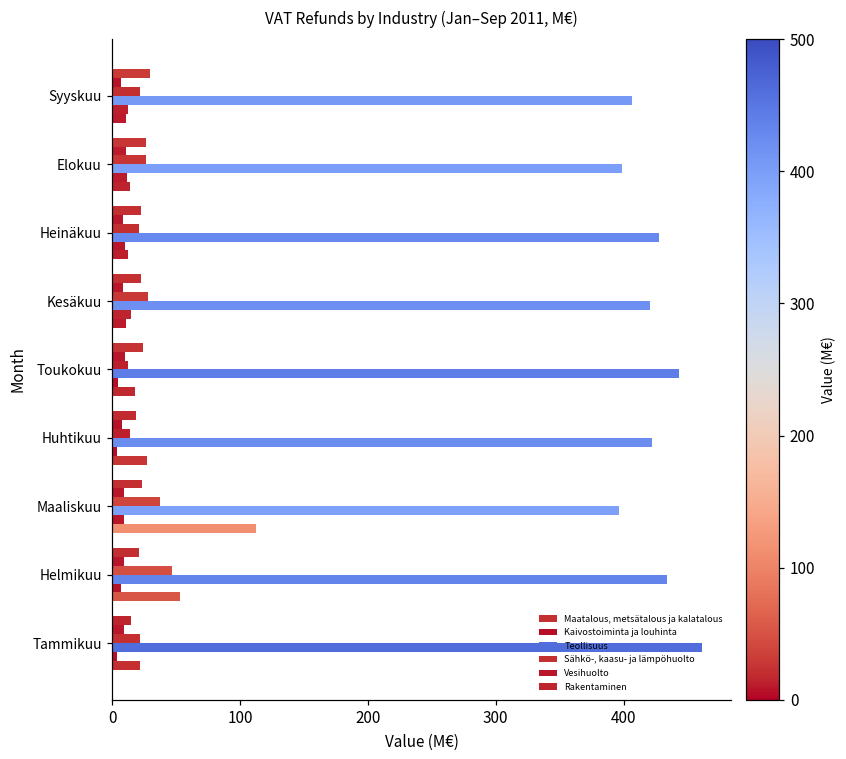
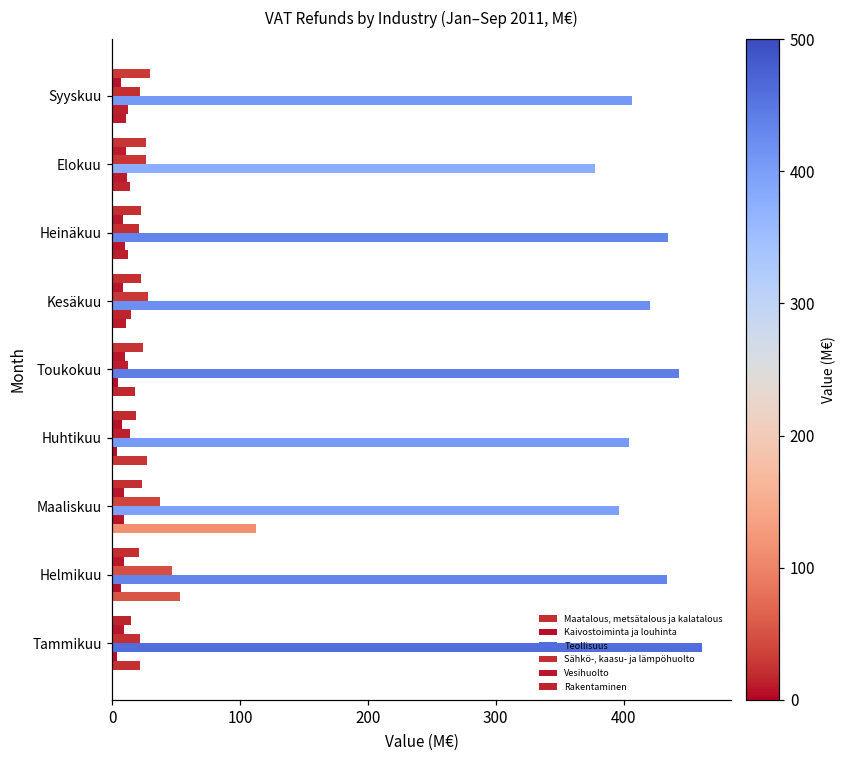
Teollisuus, Elokuu: 399 -> 378
Teollisuus, Heinäkuu: 428 -> 435
Teollisuus, Huhtikuu: 422 -> 404
